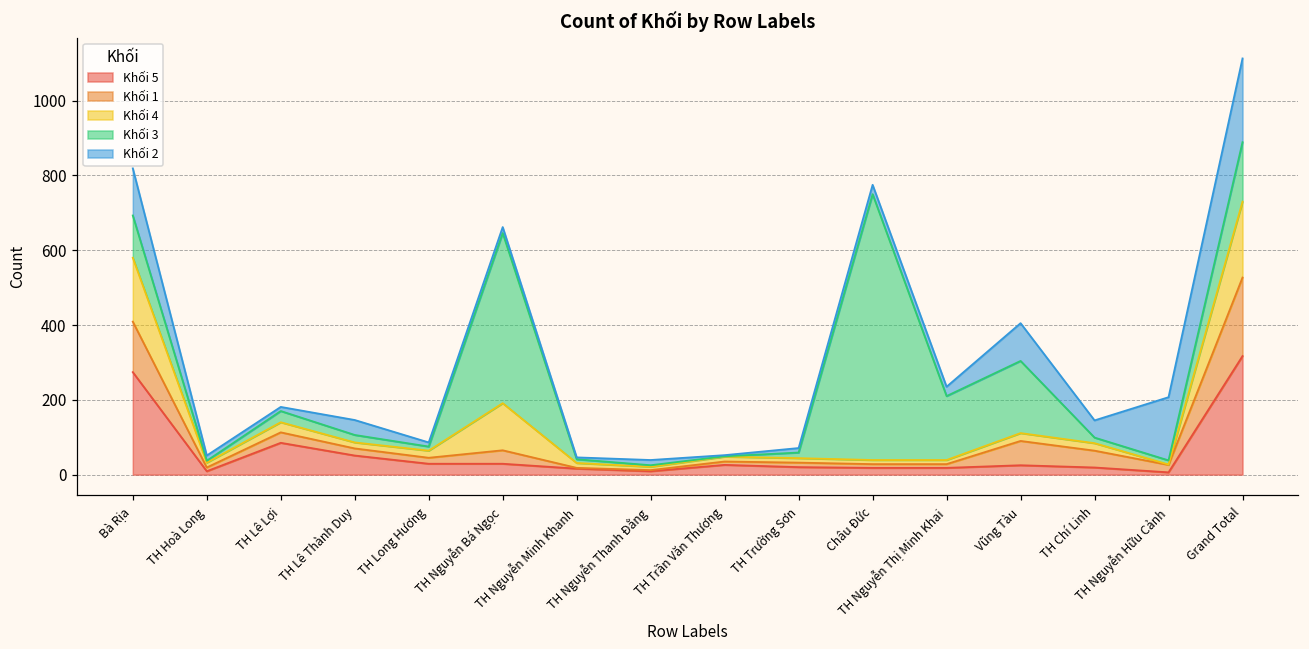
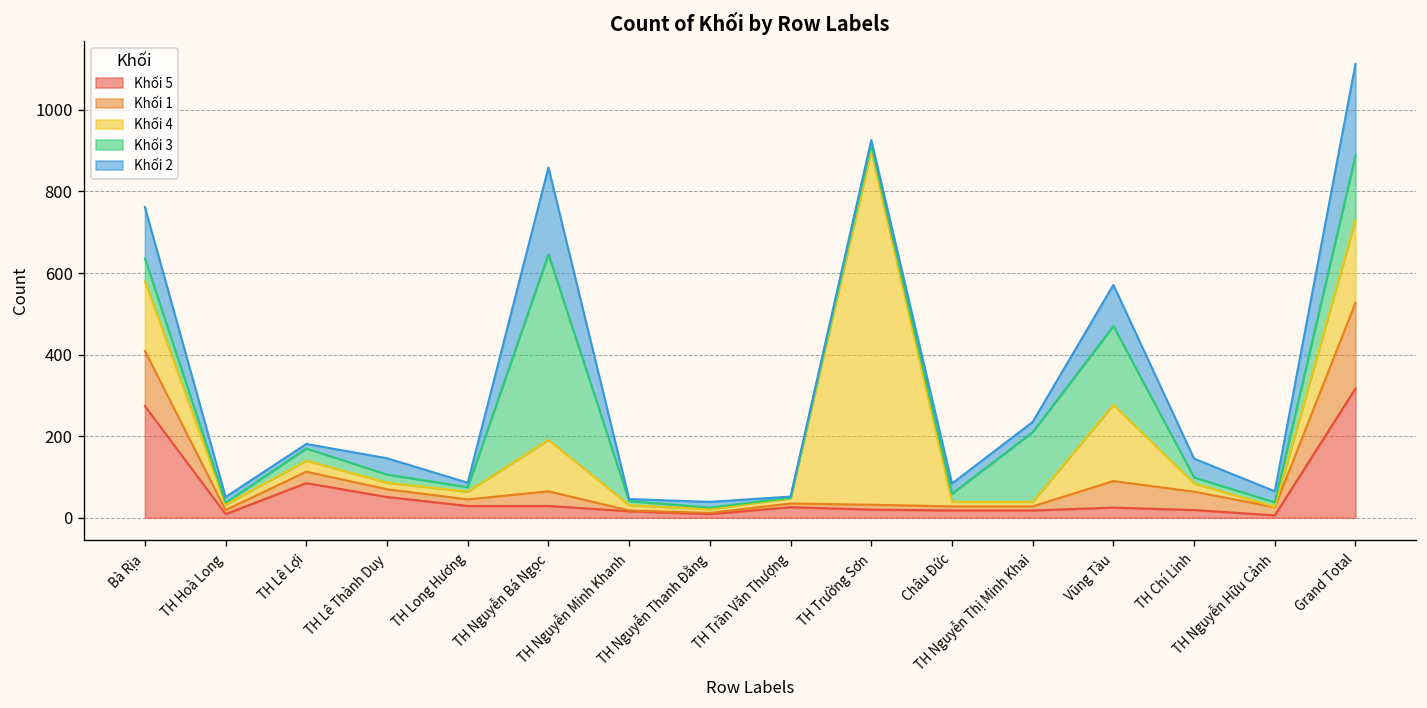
Khối 3, Bà Rịa: 110 -> 60
Khối 2, TH Nguyễn Bá Ngọc: 20 -> 210
Khối 4, TH Trường Sơn: 10 -> 870
Khối 3, Châu Đức: 710 -> 20
Khối 4, Vũng Tàu: 20 -> 190
Khối 2, TH Nguyễn Hữu Cảnh: 170 -> 30
